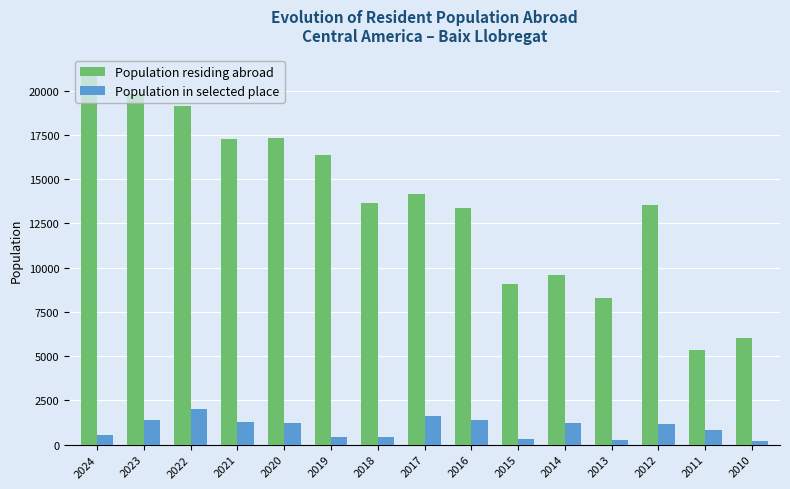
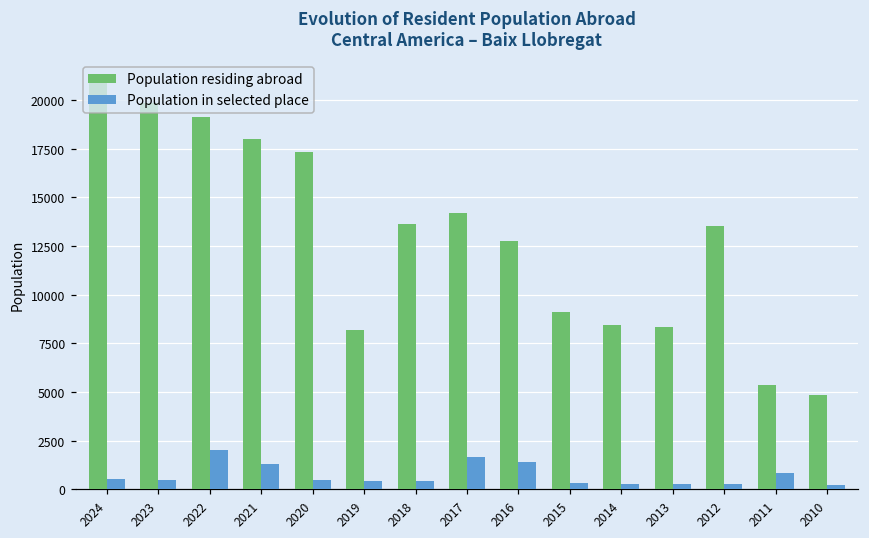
Population in selected place, 2023: 1400 -> 500
Population residing abroad, 2021: 17300 -> 18000
Population in selected place, 2020: 1200 -> 500
Population residing abroad, 2019: 16400 -> 8200
Population residing abroad, 2016: 13300 -> 12700
Population residing abroad, 2014: 9600 -> 8400
Population in selected place, 2014: 1200 -> 300
Population in selected place, 2012: 1100 -> 200
Population residing abroad, 2010: 6000 -> 4800
